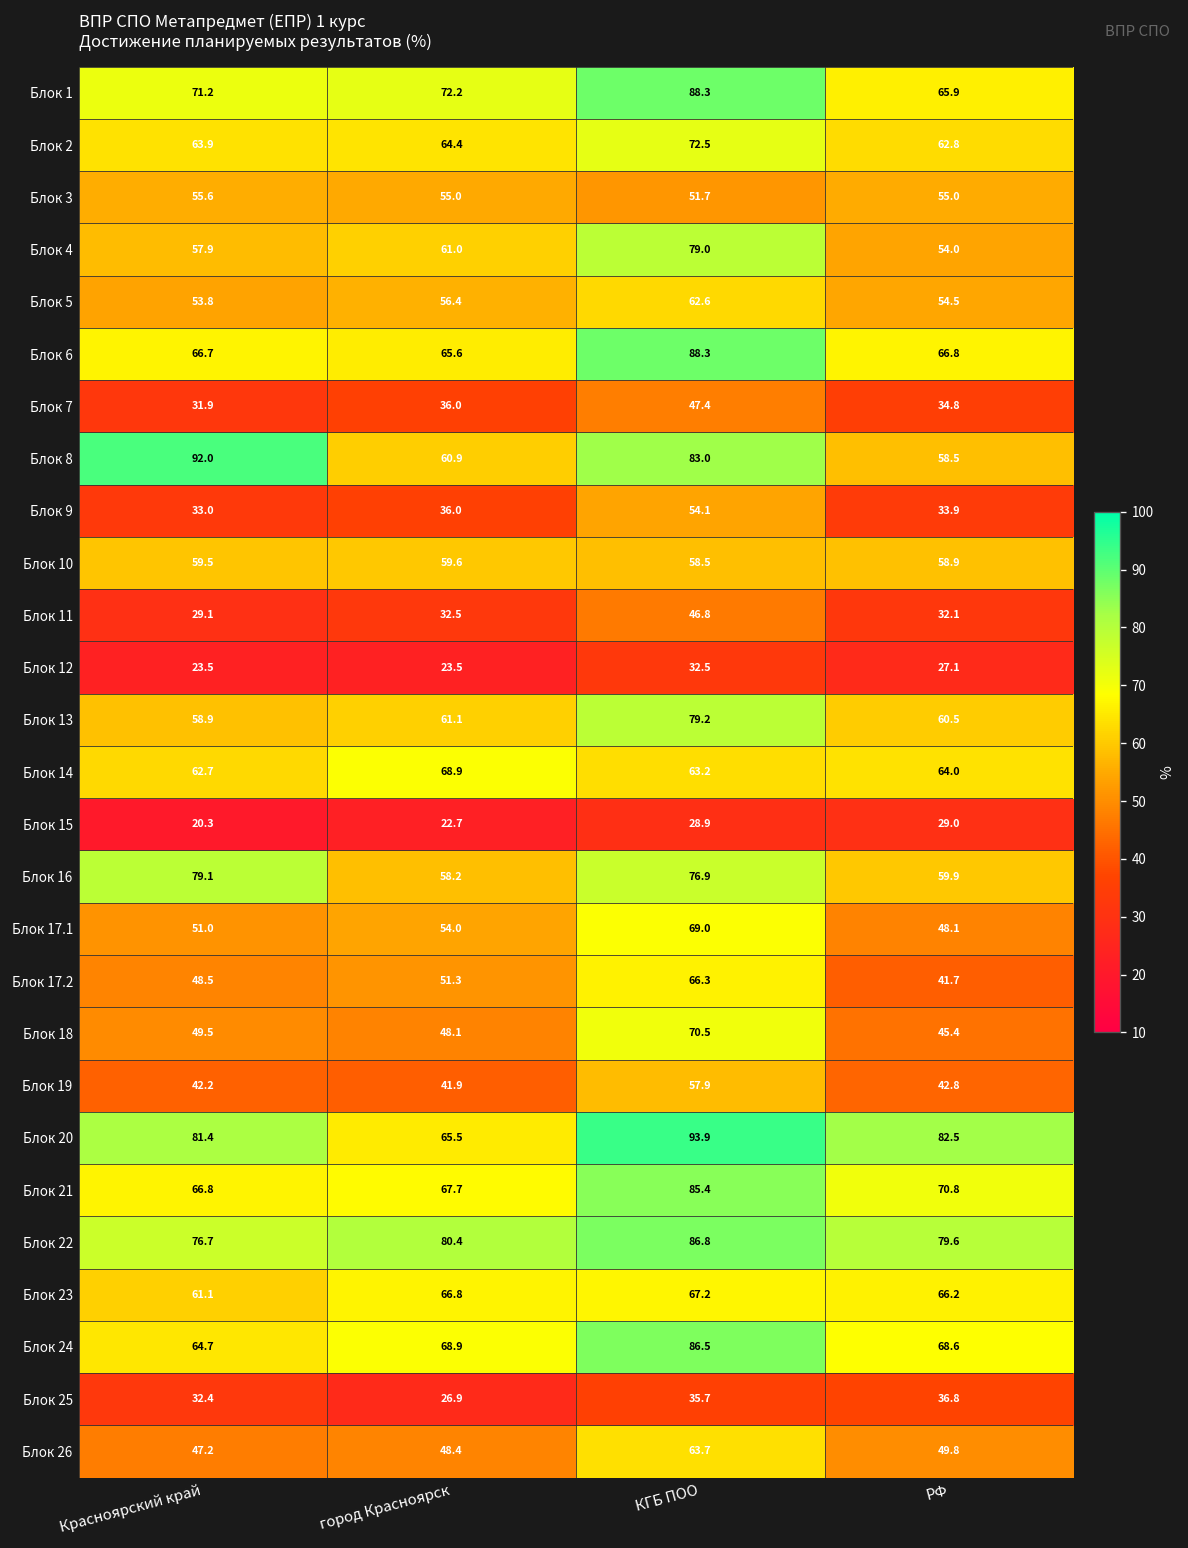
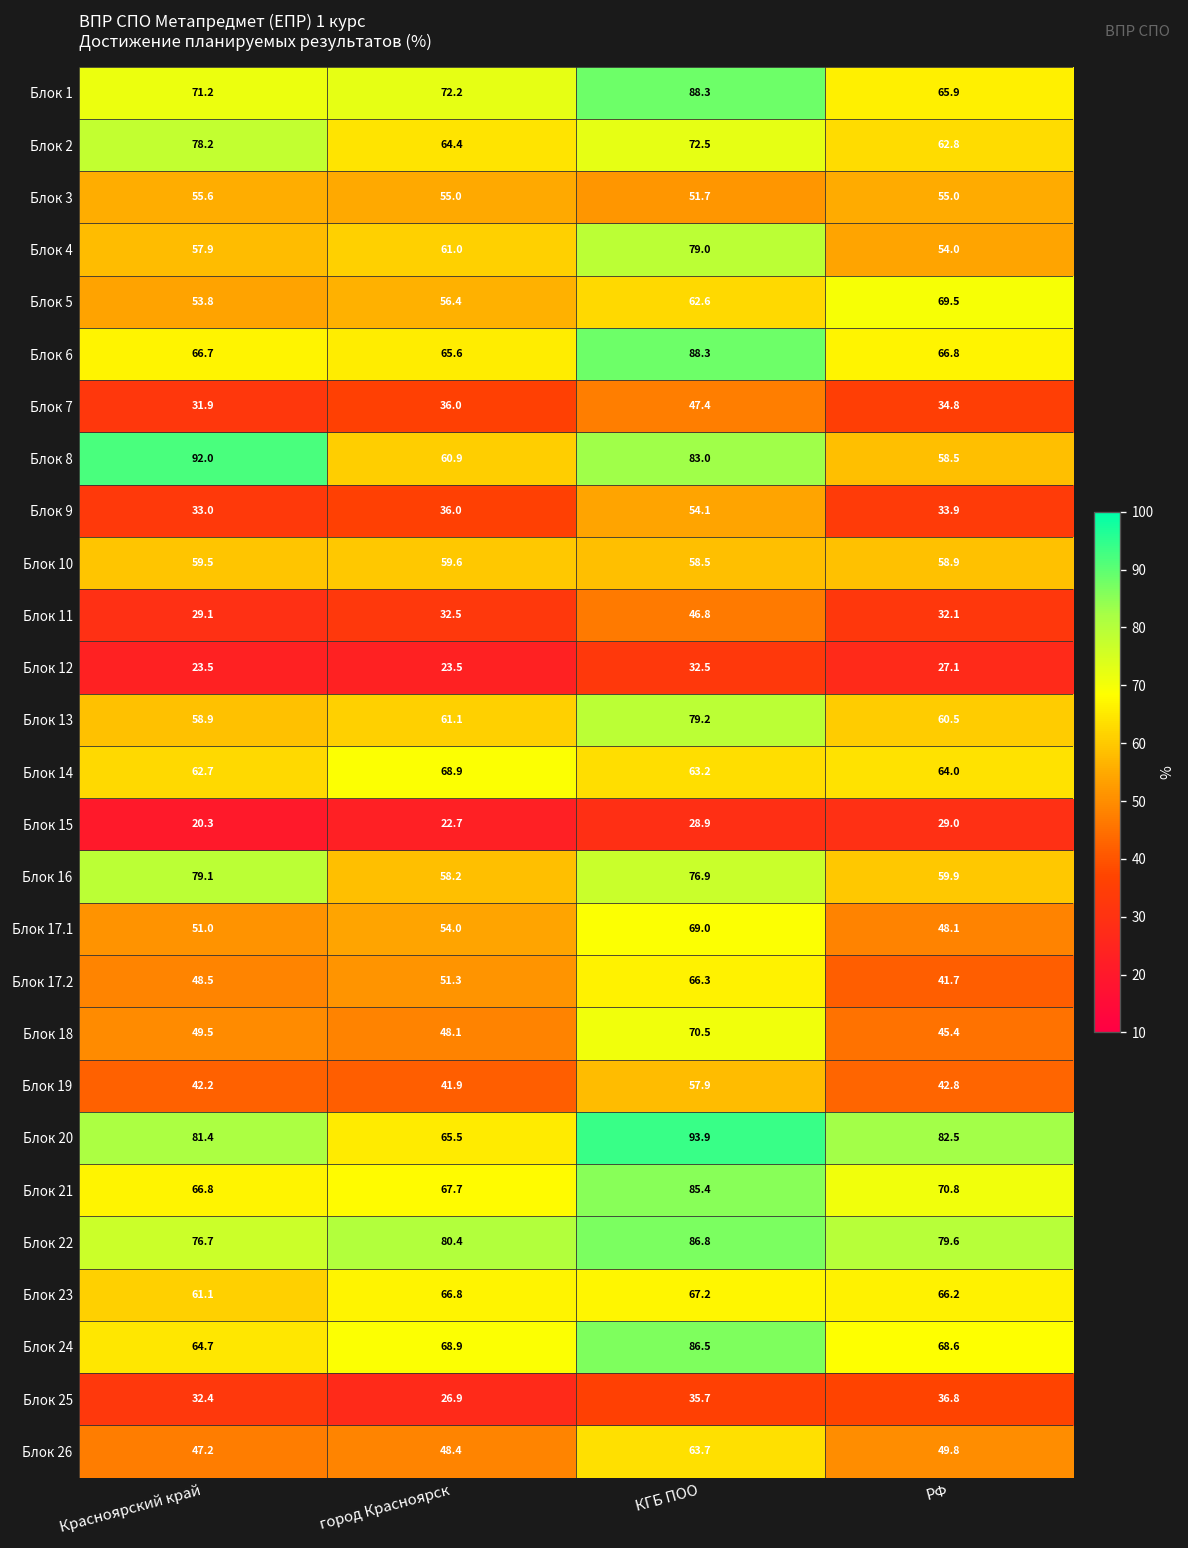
Блок 2, Красноярский край: 63.9 -> 78.2
Блок 5, РФ: 54.5 -> 69.5
